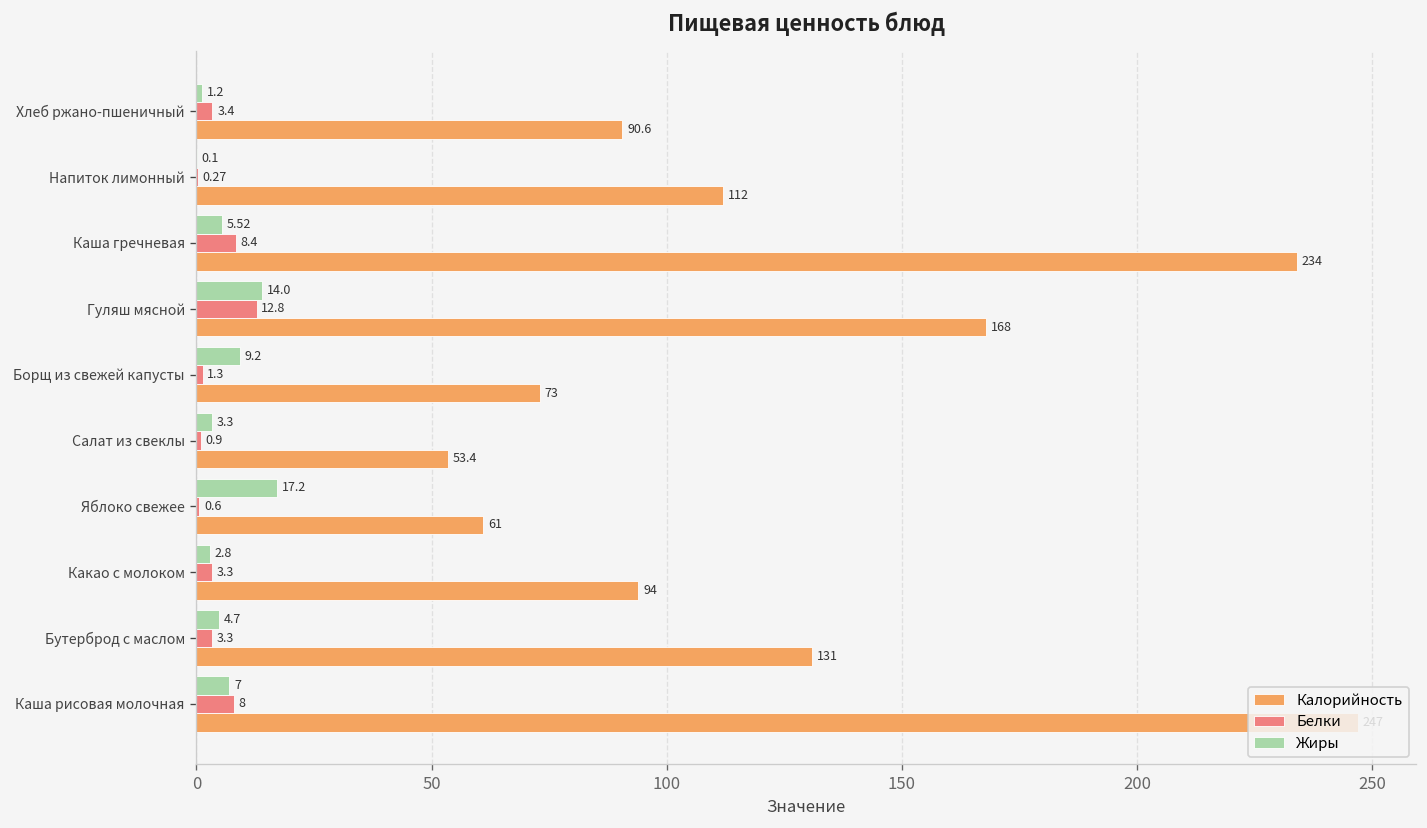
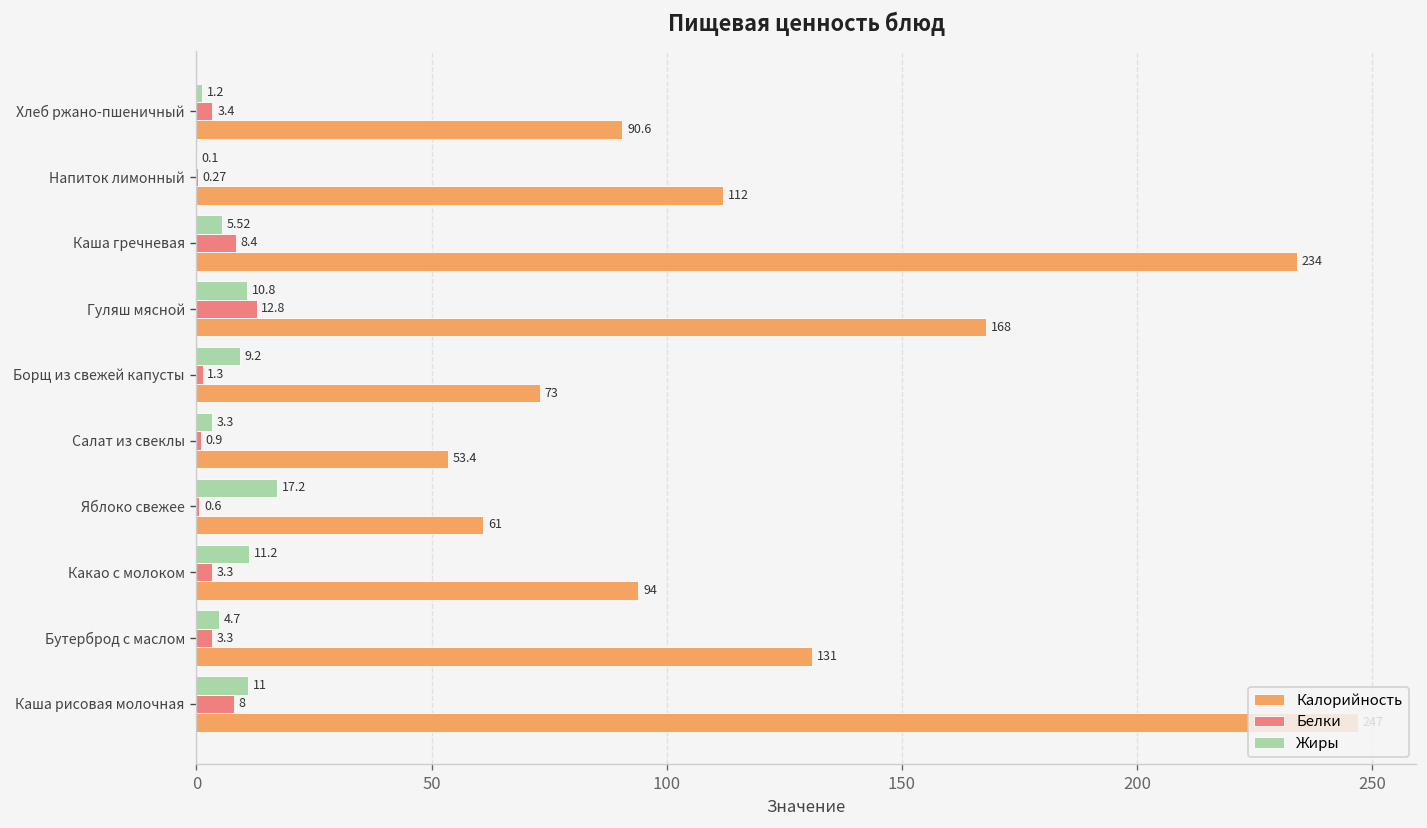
Жиры, Гуляш мясной: 14.0 -> 10.8
Жиры, Какао с молоком: 2.8 -> 11.2
Жиры, Каша рисовая молочная: 7 -> 11
